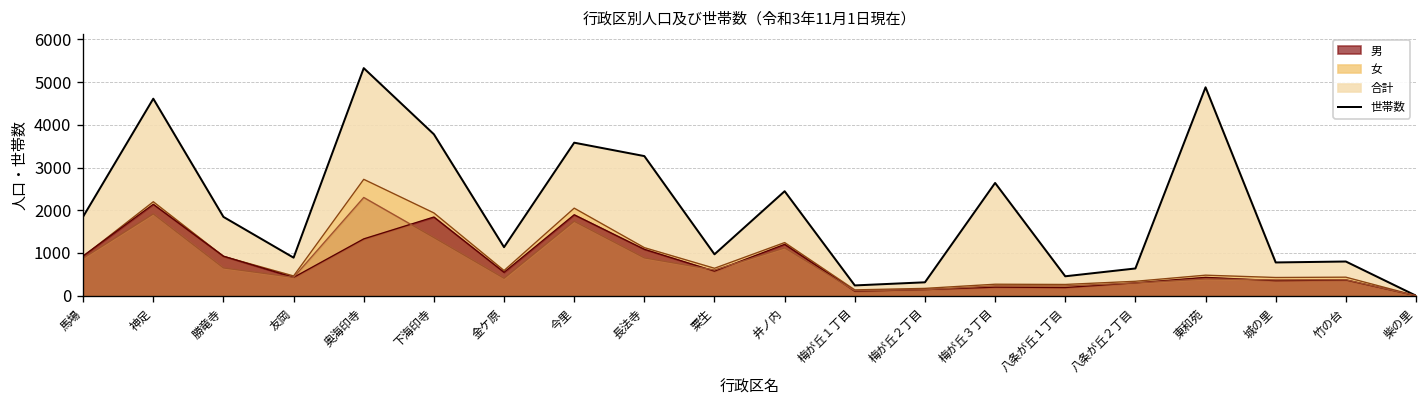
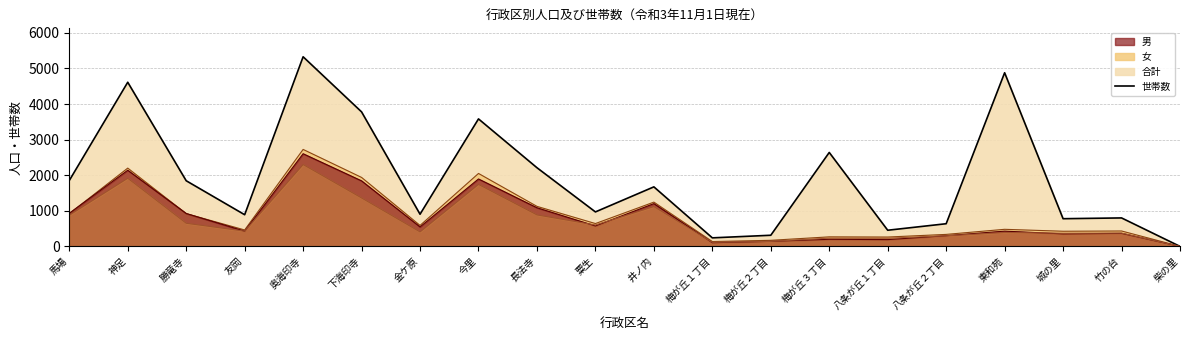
男, 奥海印寺: 1300 -> 2600
合計, 金ケ原: 1100 -> 900
合計, 長法寺: 3300 -> 2200
合計, 井ノ内: 2400 -> 1700
